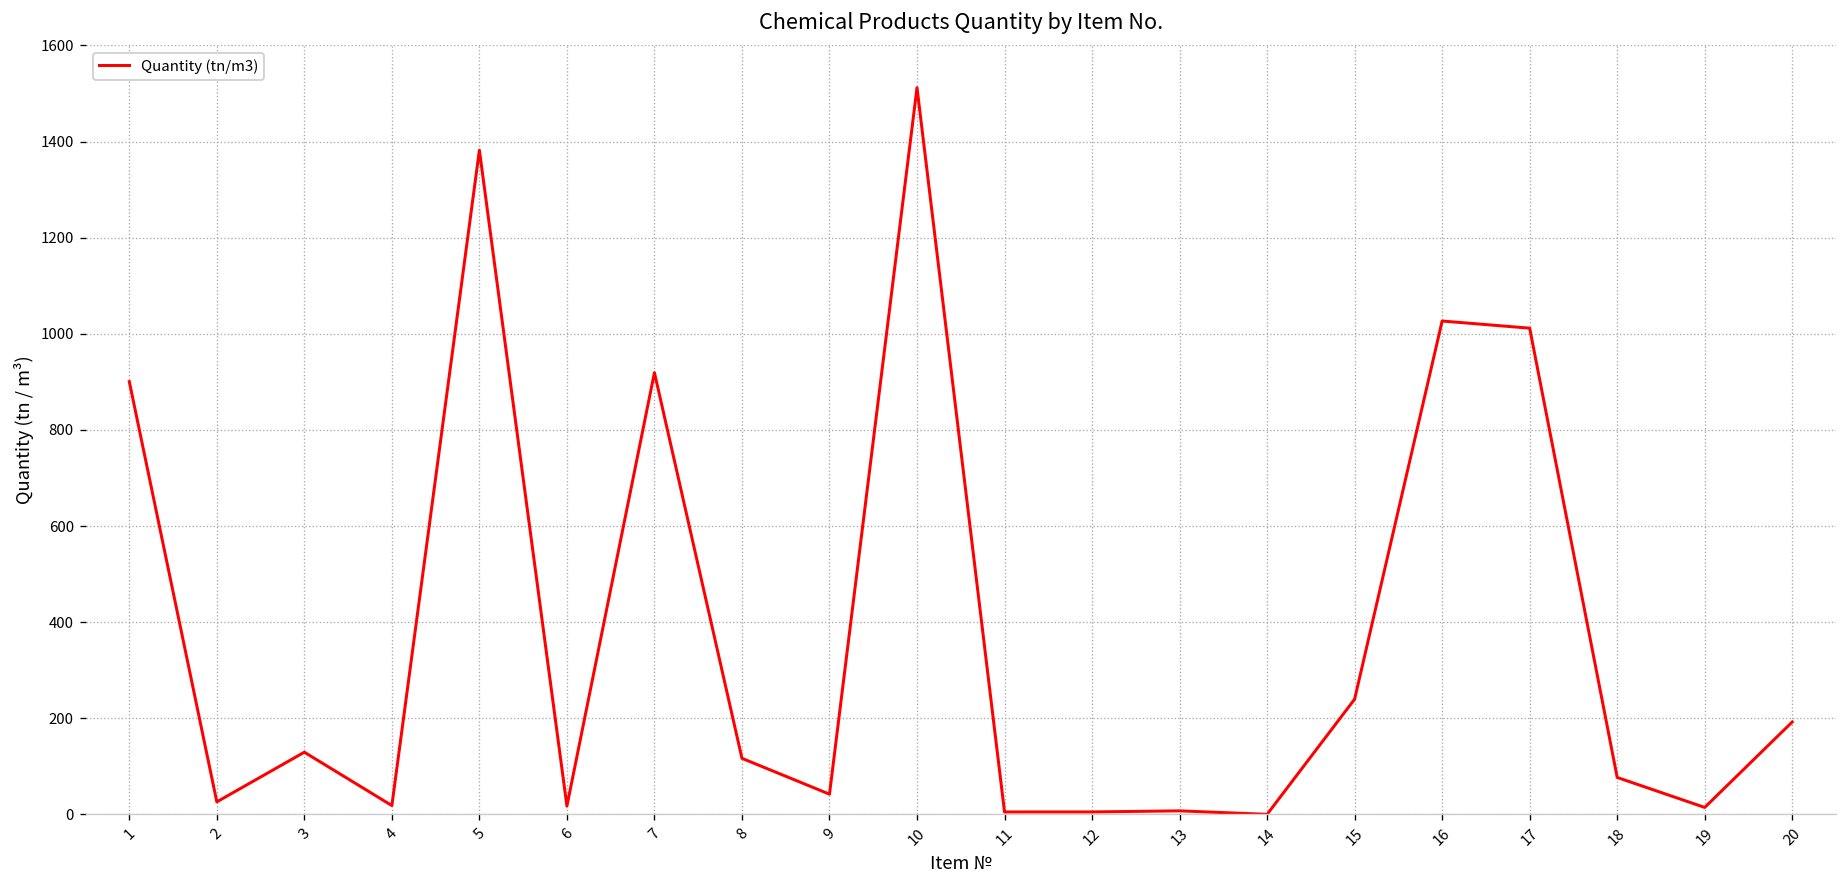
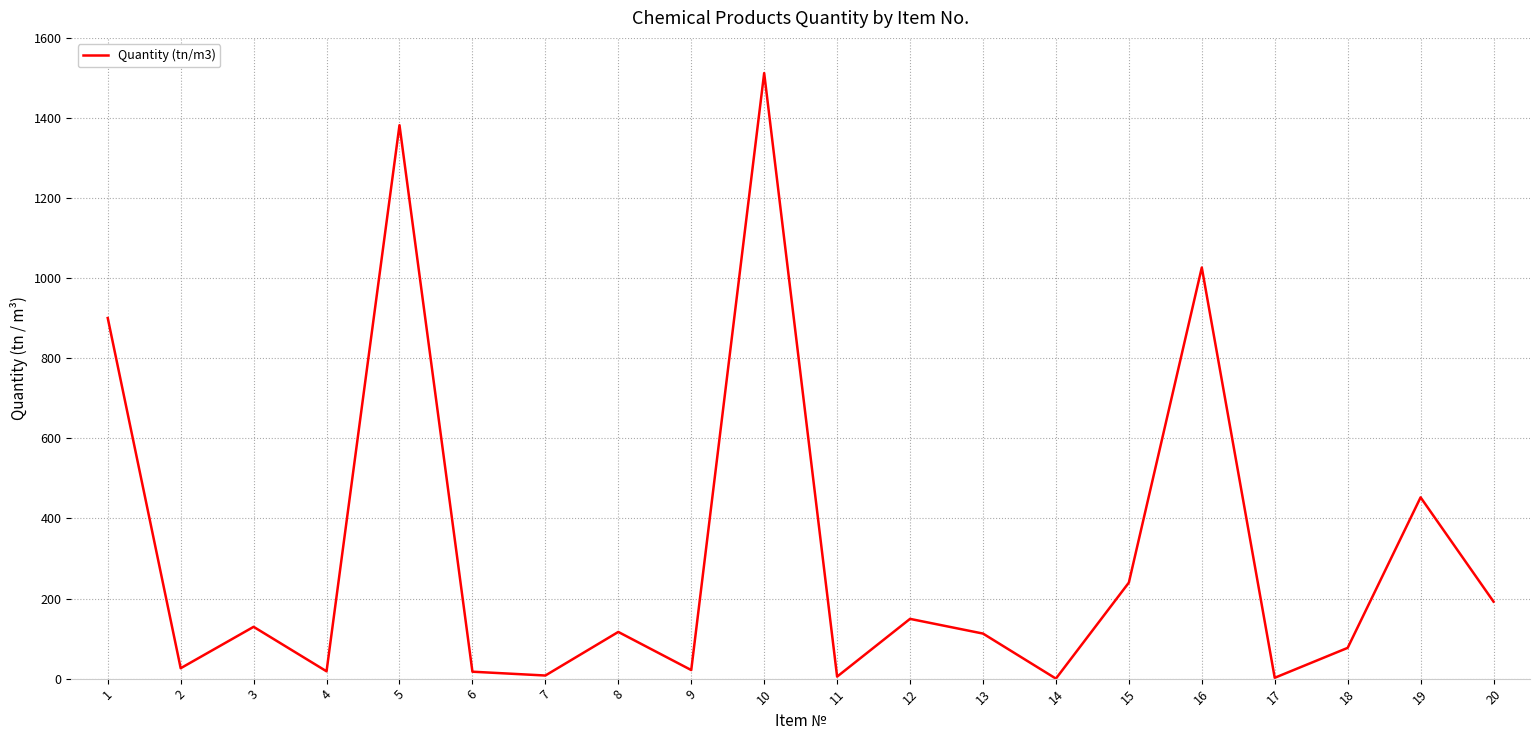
7: 920 -> 10
9: 40 -> 20
12: 10 -> 150
13: 10 -> 110
17: 1010 -> 0
19: 10 -> 450
